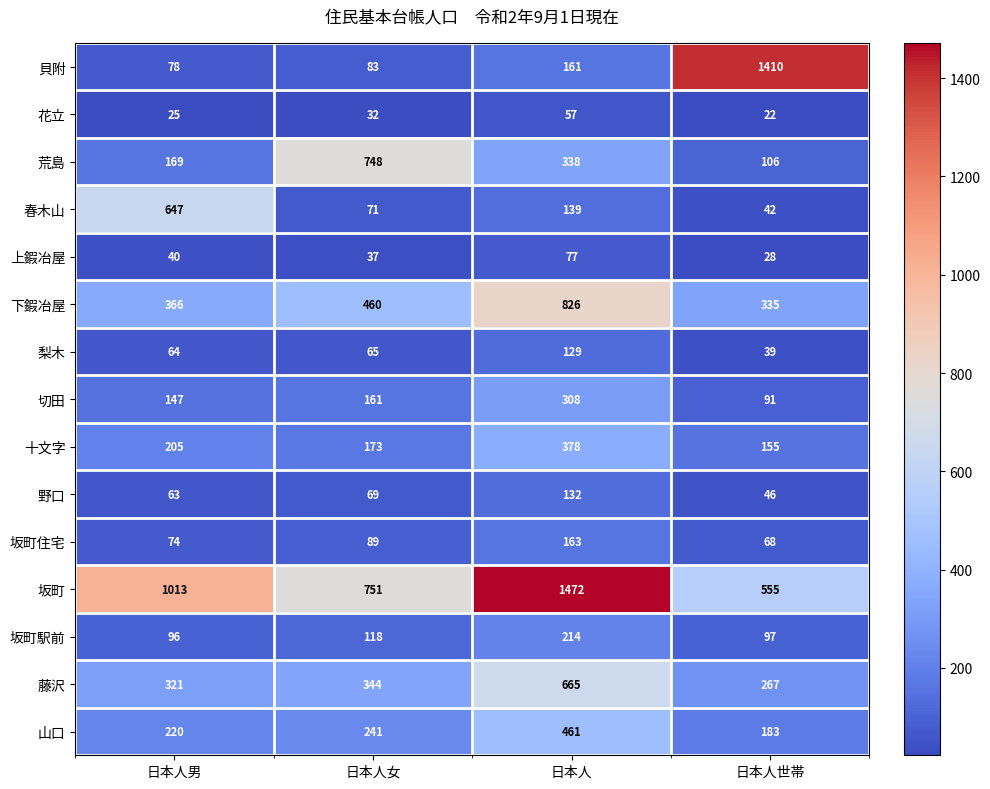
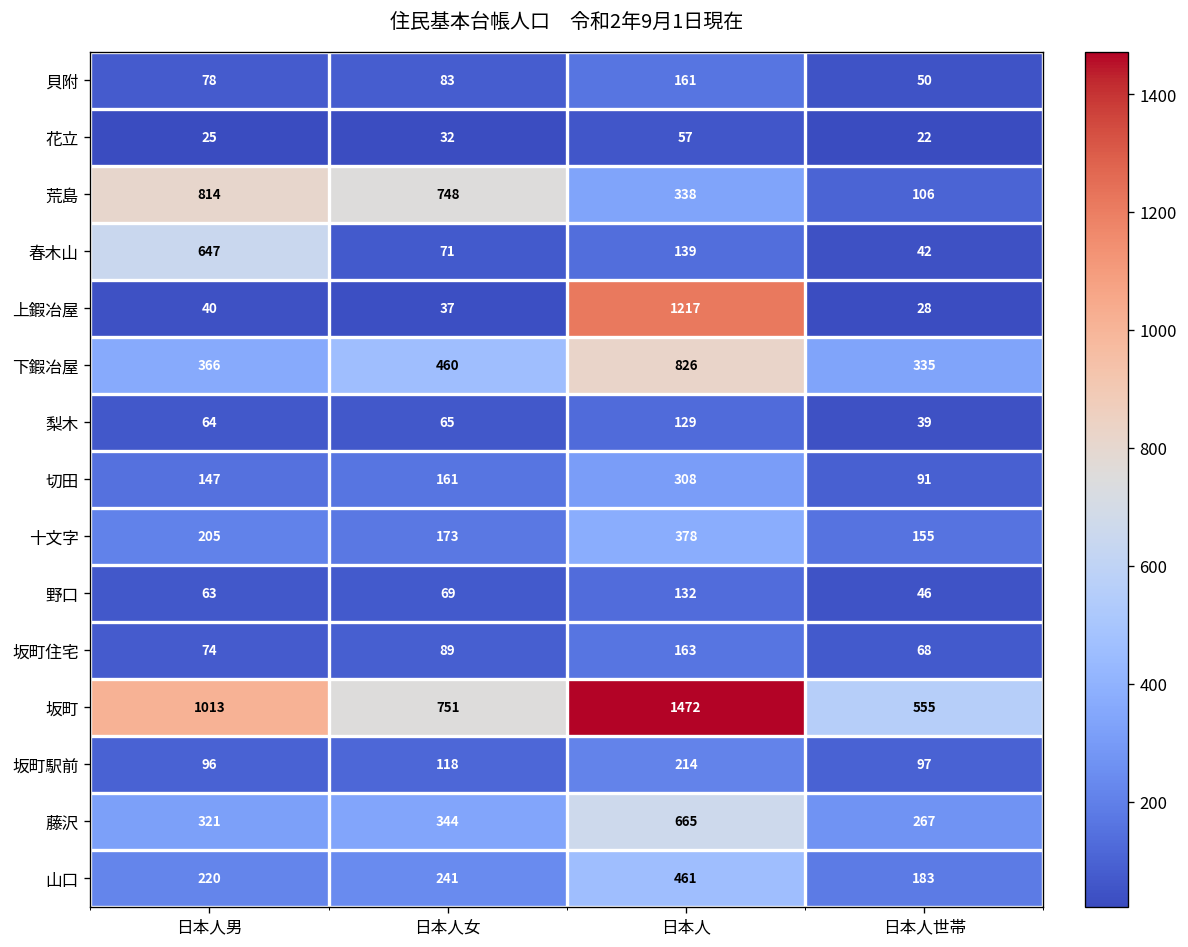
貝附, 日本人世帯: 1410 -> 50
荒島, 日本人男: 169 -> 814
上鍜冶屋, 日本人: 77 -> 1217
